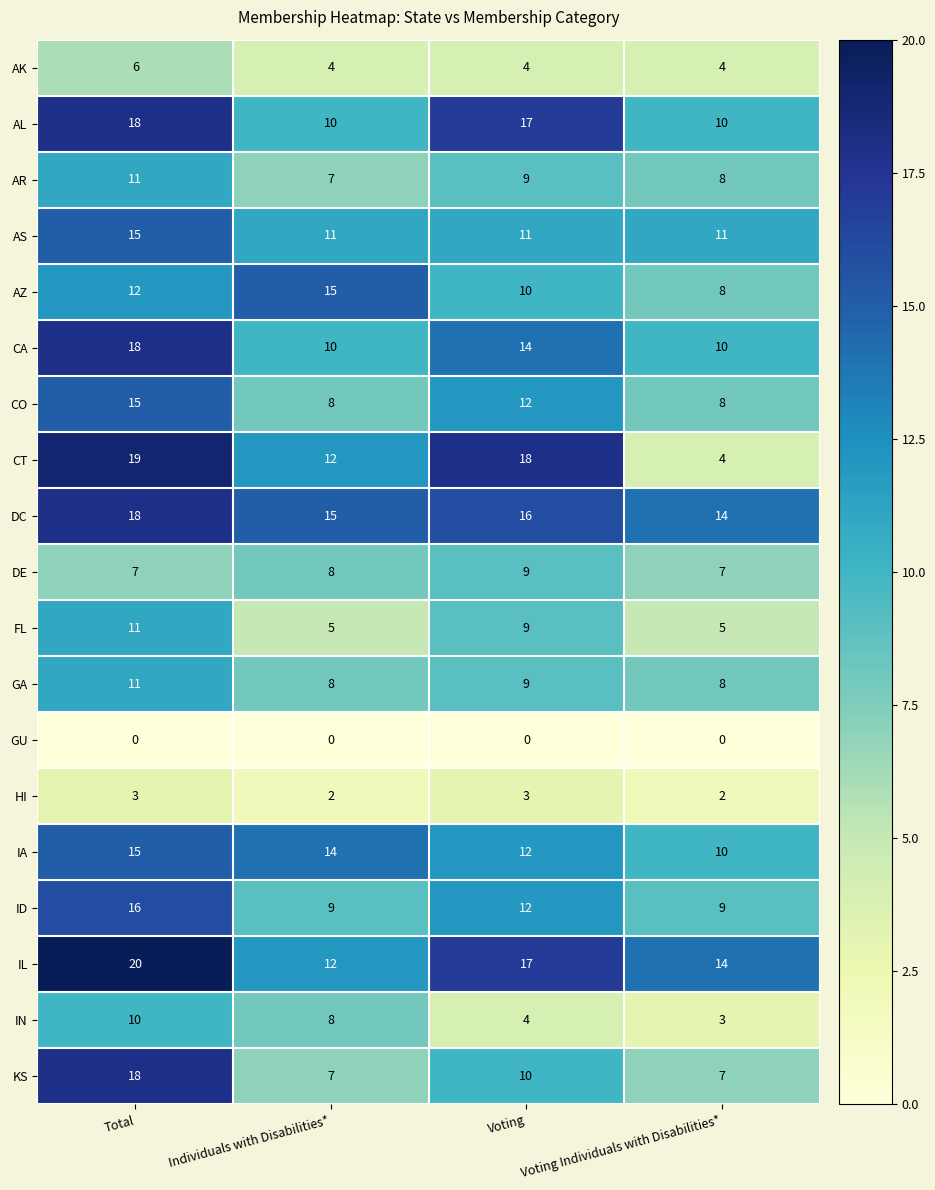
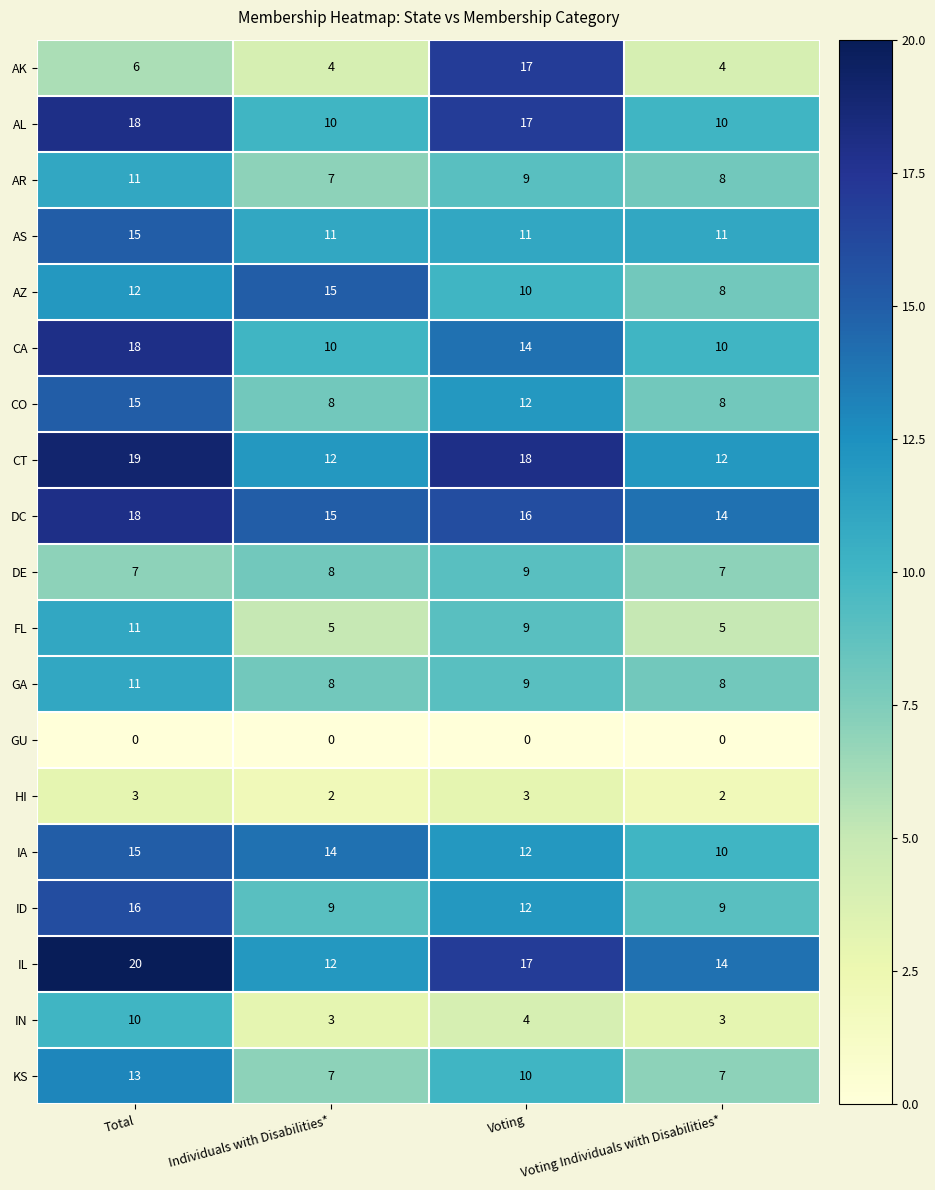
AK, Voting: 4 -> 17
CT, Voting Individuals with Disabilities*: 4 -> 12
IN, Individuals with Disabilities*: 8 -> 3
KS, Total: 18 -> 13
